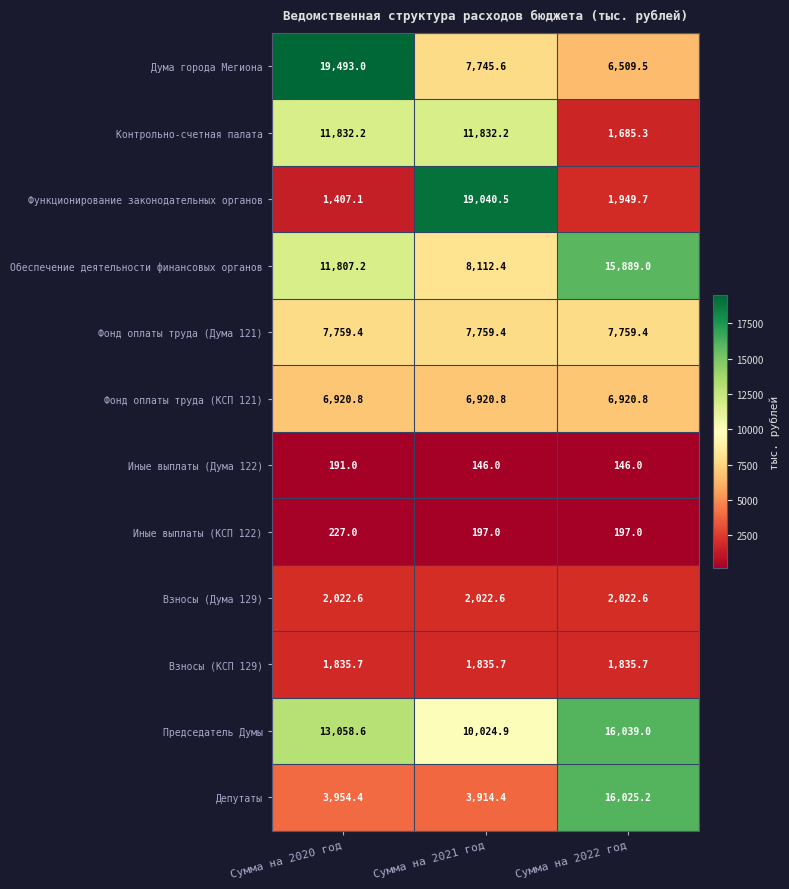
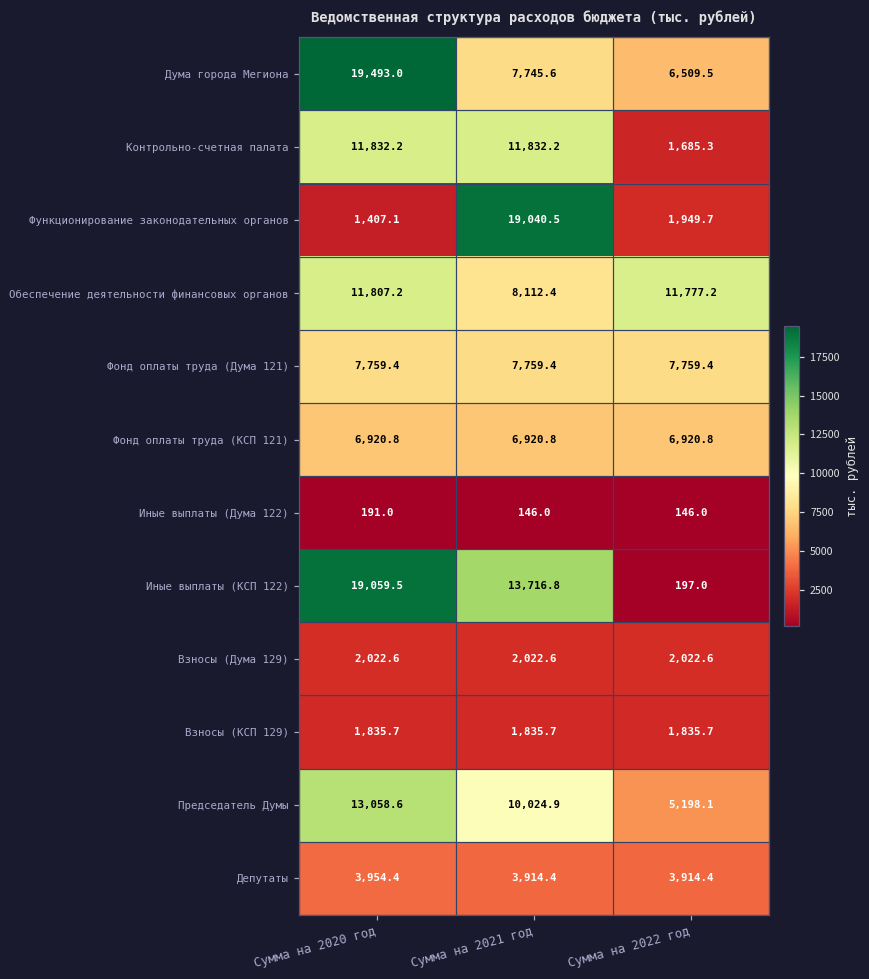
Обеспечение деятельности финансовых органов, Сумма на 2022 год: 15,889.0 -> 11,777.2
Иные выплаты (КСП 122), Сумма на 2020 год: 227.0 -> 19,059.5
Иные выплаты (КСП 122), Сумма на 2021 год: 197.0 -> 13,716.8
Председатель Думы, Сумма на 2022 год: 16,039.0 -> 5,198.1
Депутаты, Сумма на 2022 год: 16,025.2 -> 3,914.4
